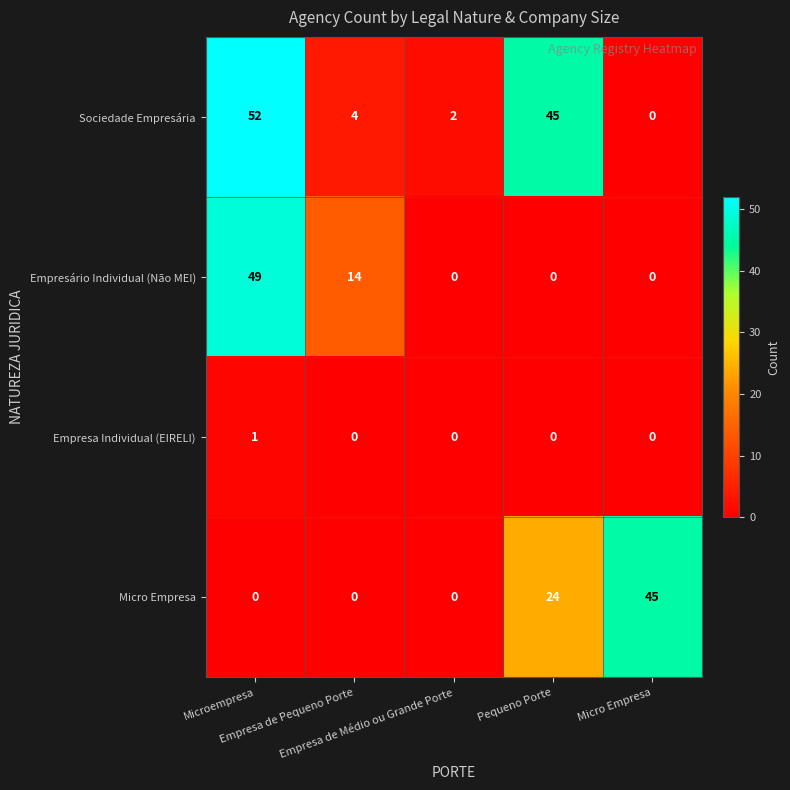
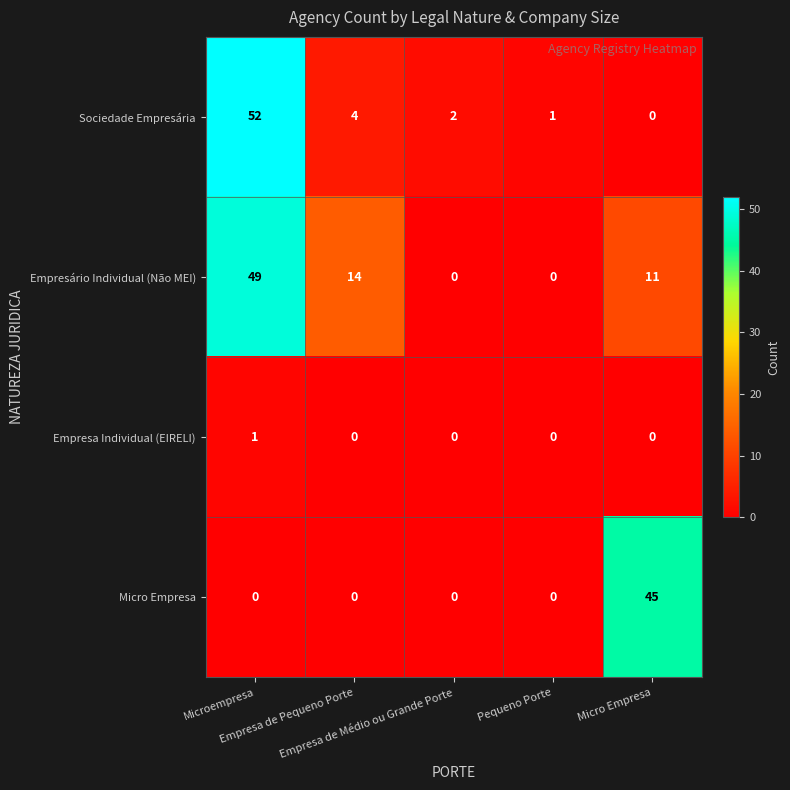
Sociedade Empresária, Pequeno Porte: 45 -> 1
Empresário Individual (Não MEI), Micro Empresa: 0 -> 11
Micro Empresa, Pequeno Porte: 24 -> 0
